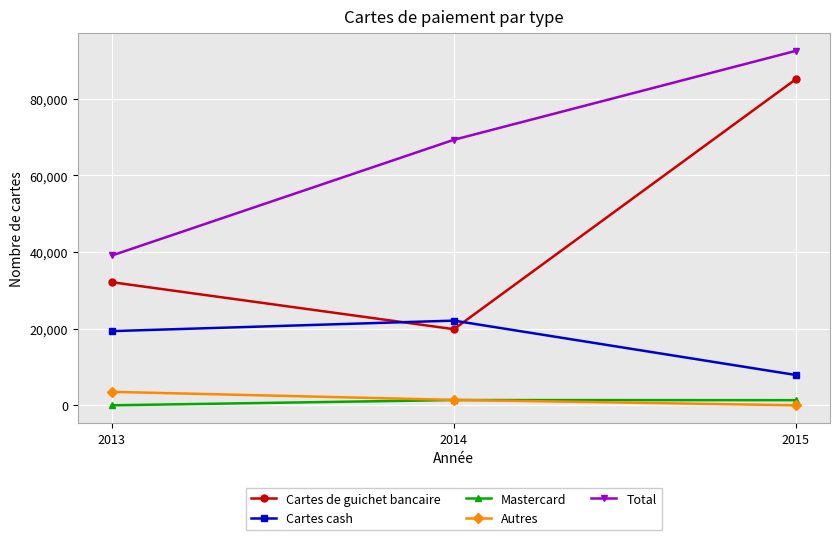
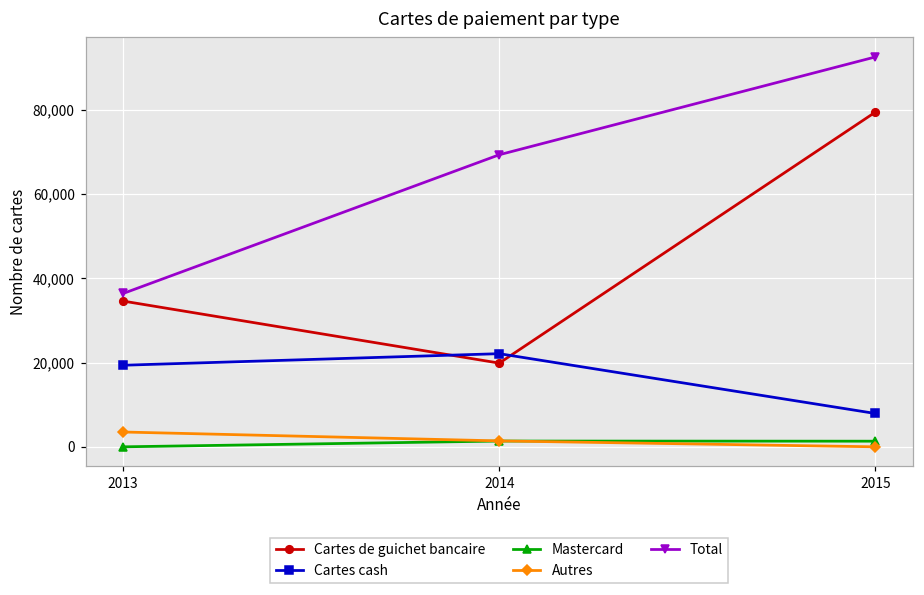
Cartes de guichet bancaire, 2013: 32,000 -> 35,000
Total, 2013: 39,000 -> 36,000
Cartes de guichet bancaire, 2015: 85,000 -> 79,000
